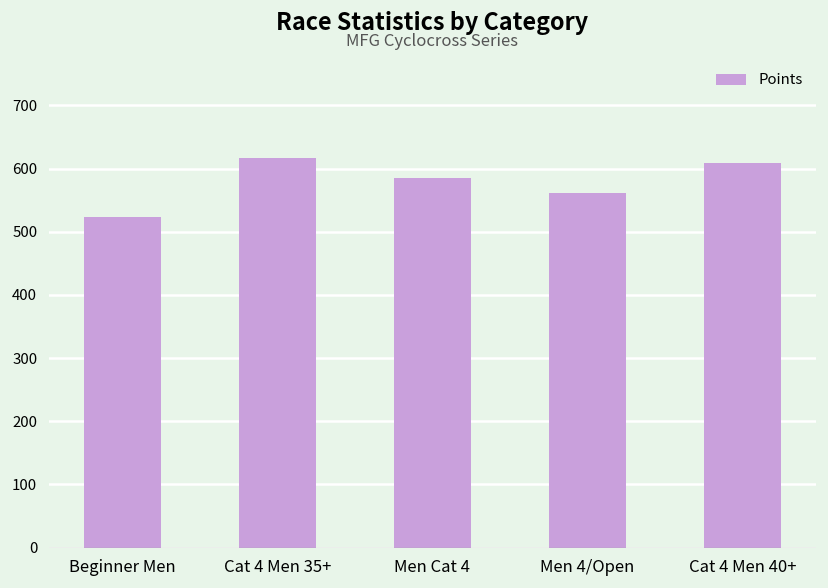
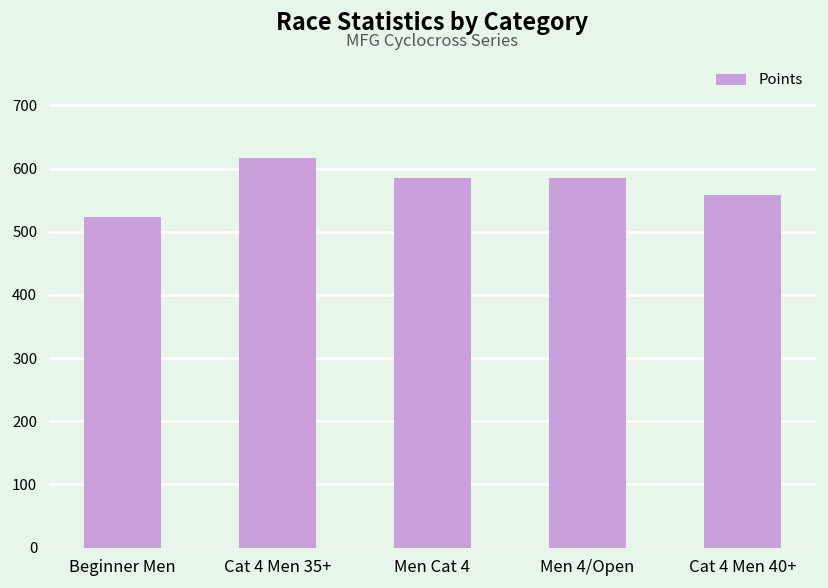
Men 4/Open: 560 -> 590
Cat 4 Men 40+: 610 -> 560
